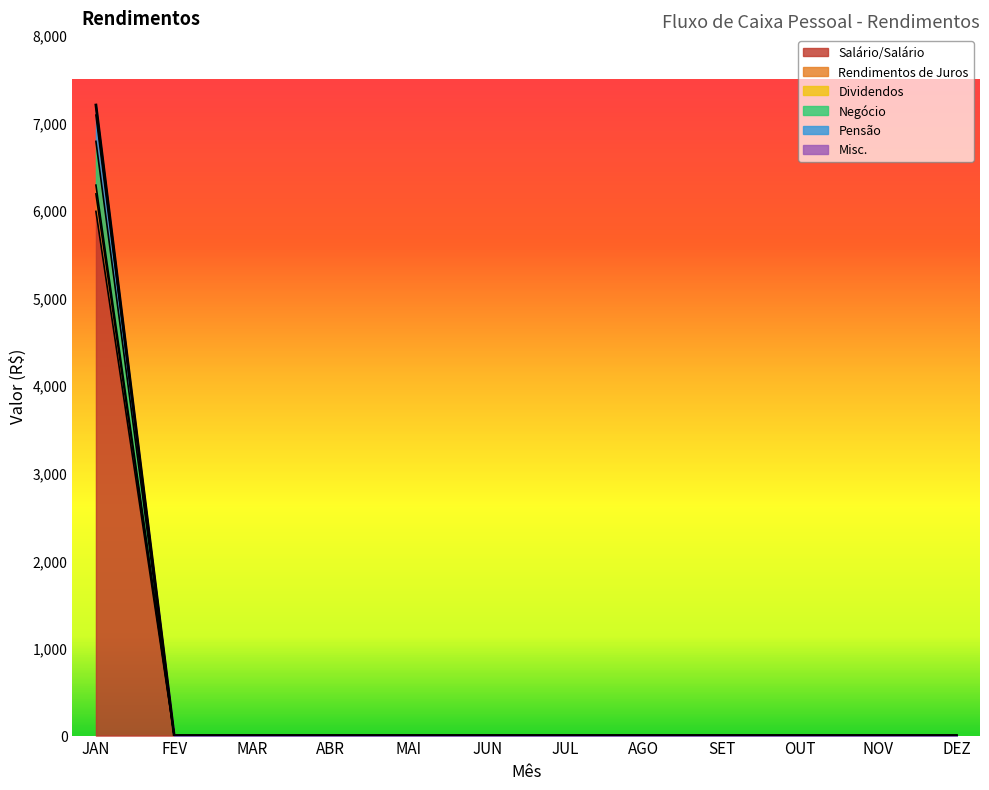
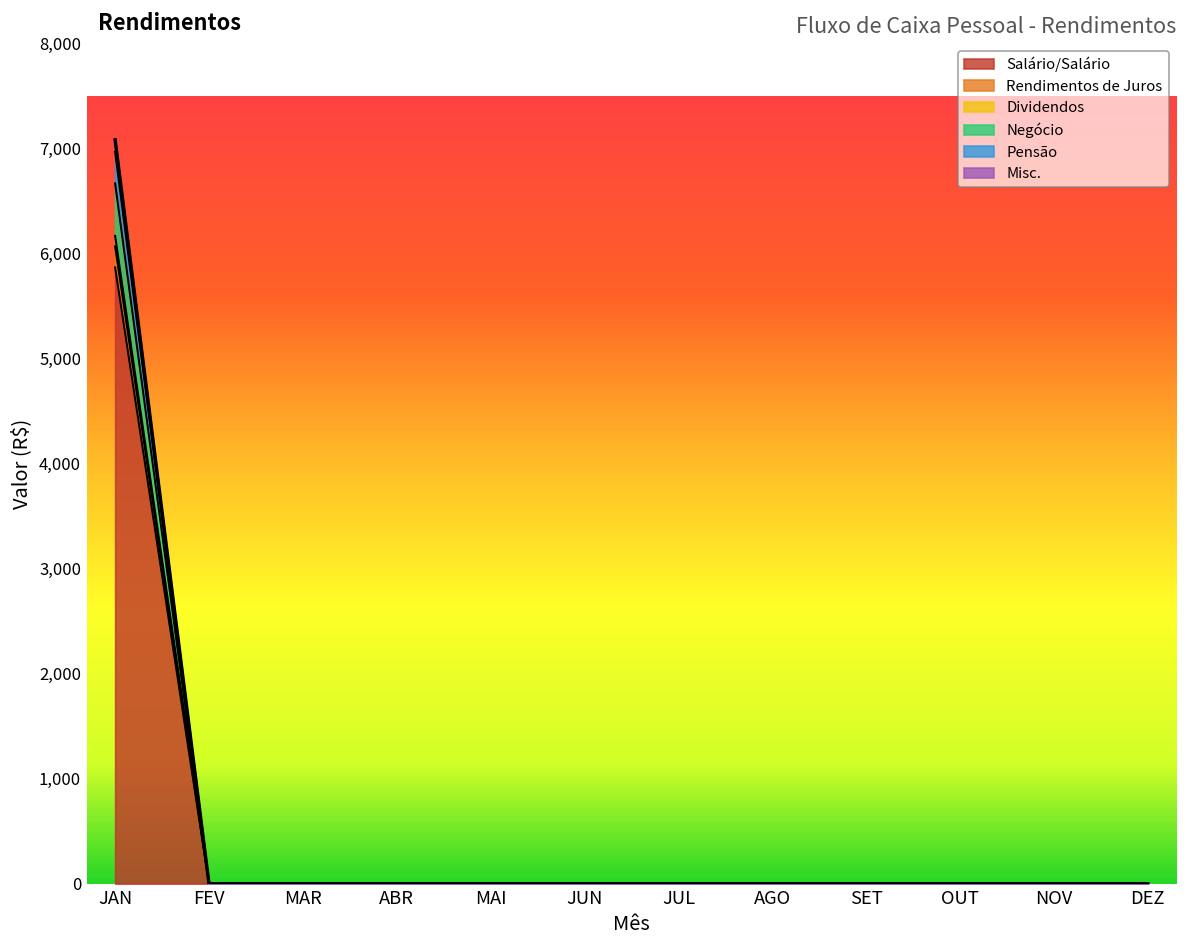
Salário/Salário, JAN: 6,000 -> 5,900
